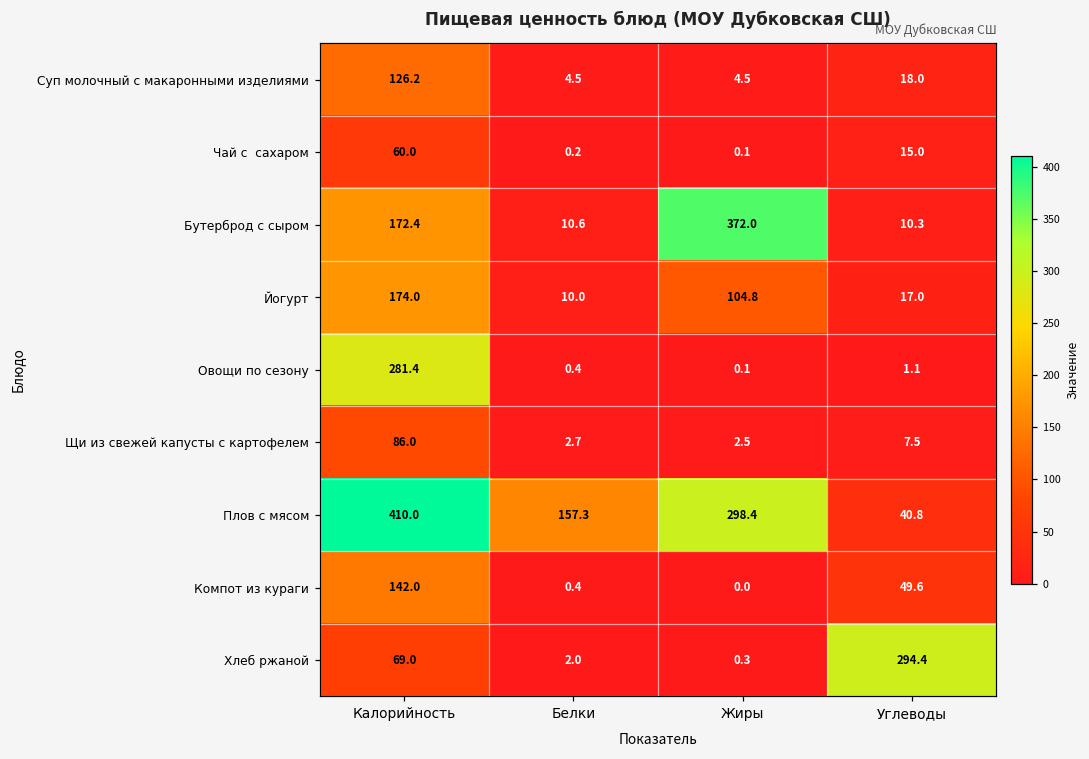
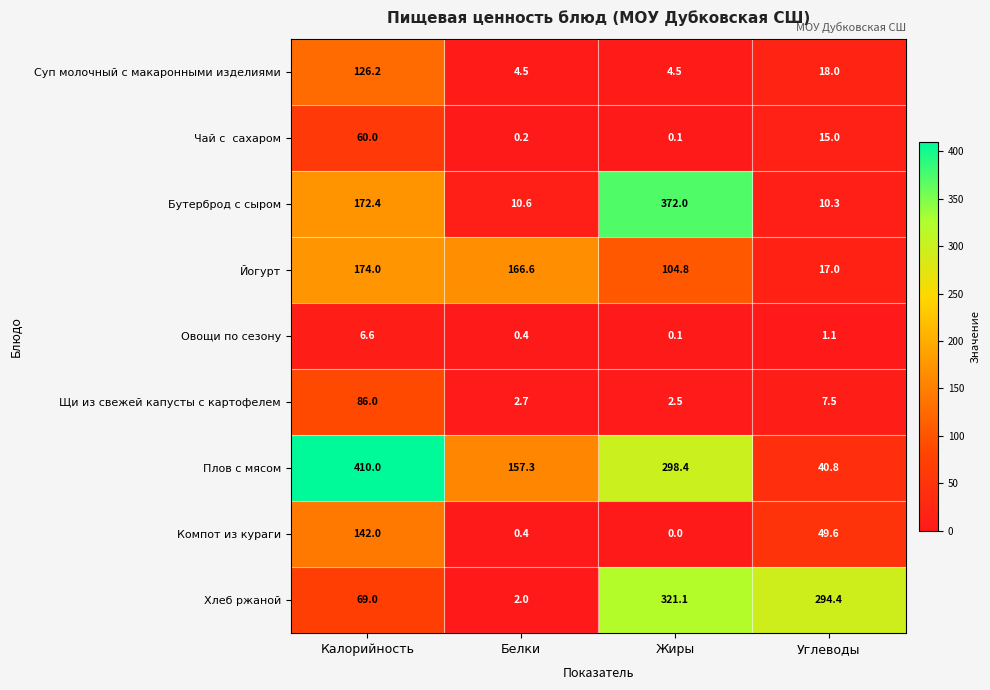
Йогурт, Белки: 10.0 -> 166.6
Овощи по сезону, Калорийность: 281.4 -> 6.6
Хлеб ржаной, Жиры: 0.3 -> 321.1
